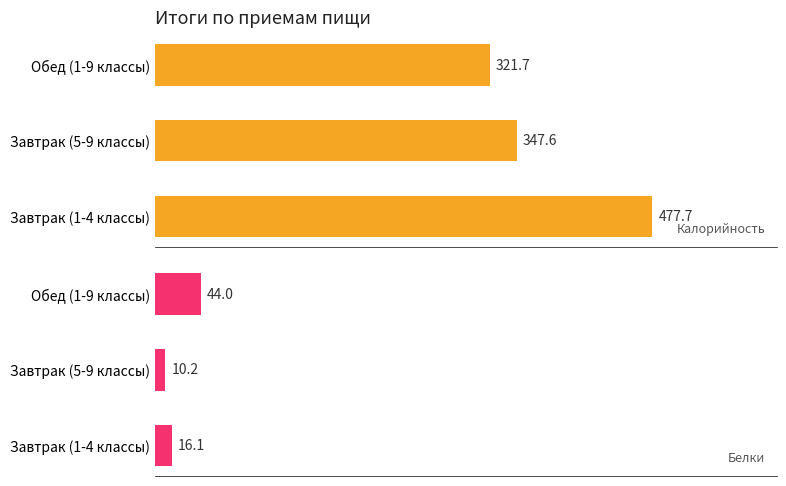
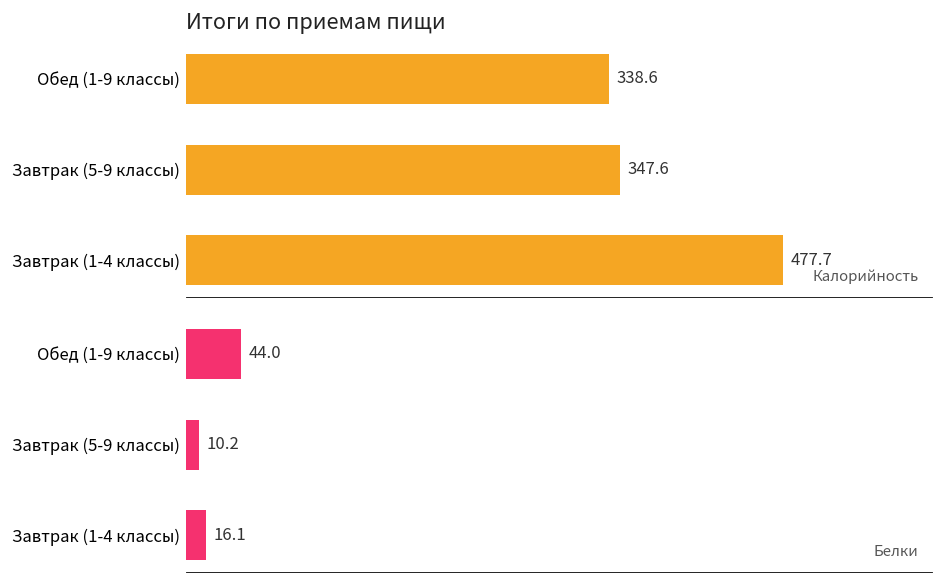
Итоги по приемам пищи, Обед (1-9 классы): 321.7 -> 338.6
